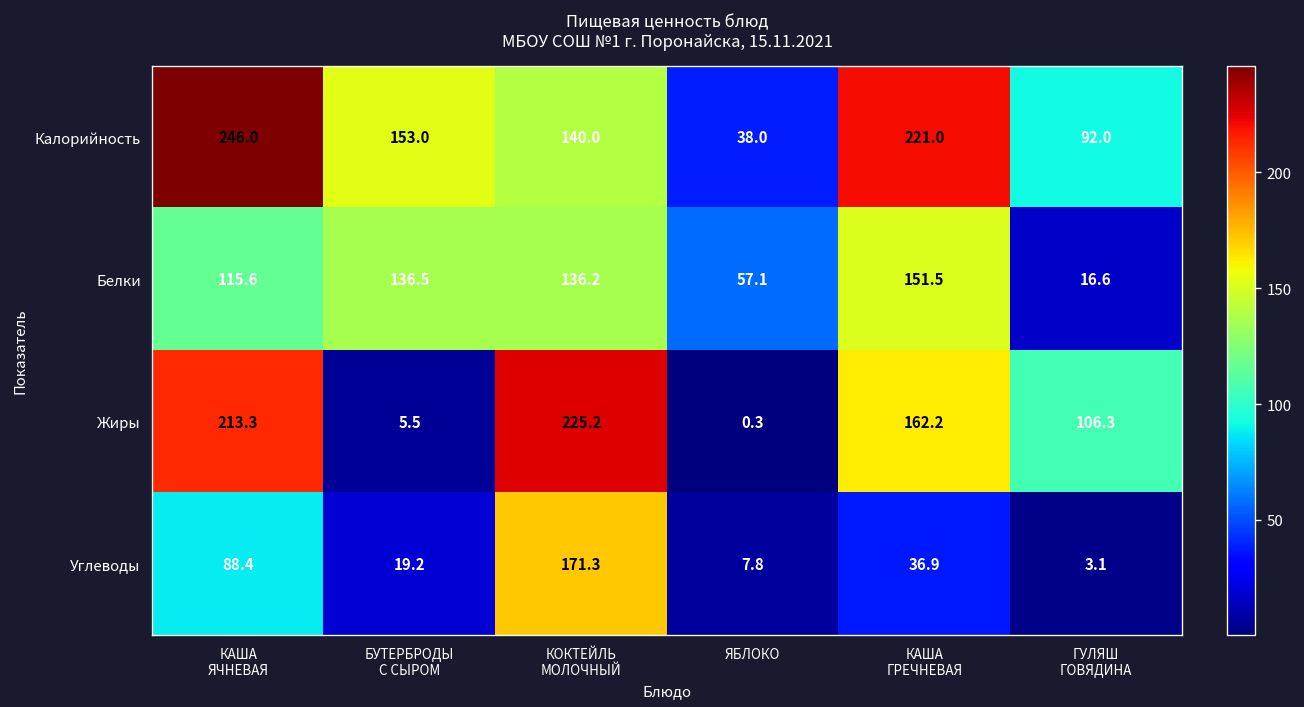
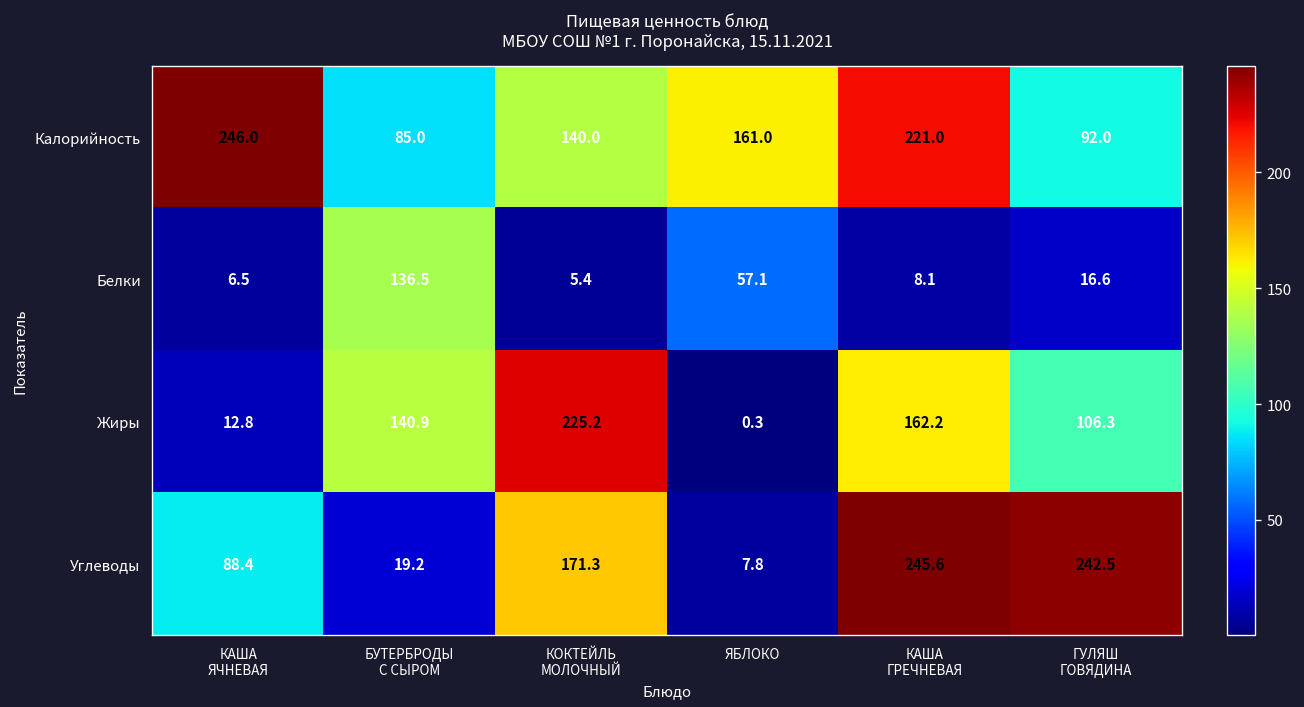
Калорийность, БУТЕРБРОДЫ С СЫРОМ: 153.0 -> 85.0
Калорийность, ЯБЛОКО: 38.0 -> 161.0
Белки, КАША ЯЧНЕВАЯ: 115.6 -> 6.5
Белки, КОКТЕЙЛЬ МОЛОЧНЫЙ: 136.2 -> 5.4
Белки, КАША ГРЕЧНЕВАЯ: 151.5 -> 8.1
Жиры, КАША ЯЧНЕВАЯ: 213.3 -> 12.8
Жиры, БУТЕРБРОДЫ С СЫРОМ: 5.5 -> 140.9
Углеводы, КАША ГРЕЧНЕВАЯ: 36.9 -> 245.6
Углеводы, ГУЛЯШ ГОВЯДИНА: 3.1 -> 242.5
